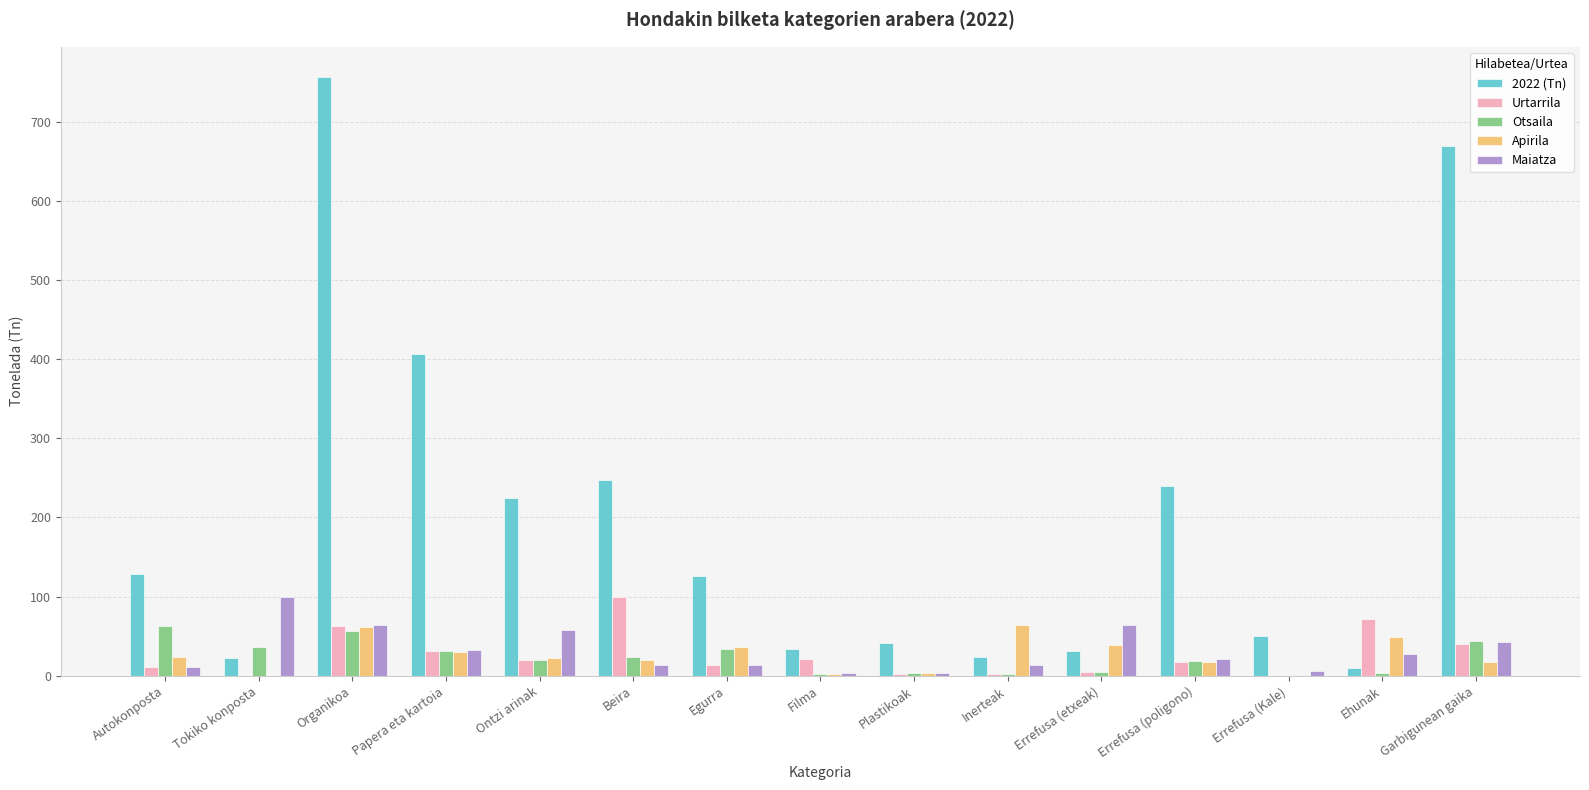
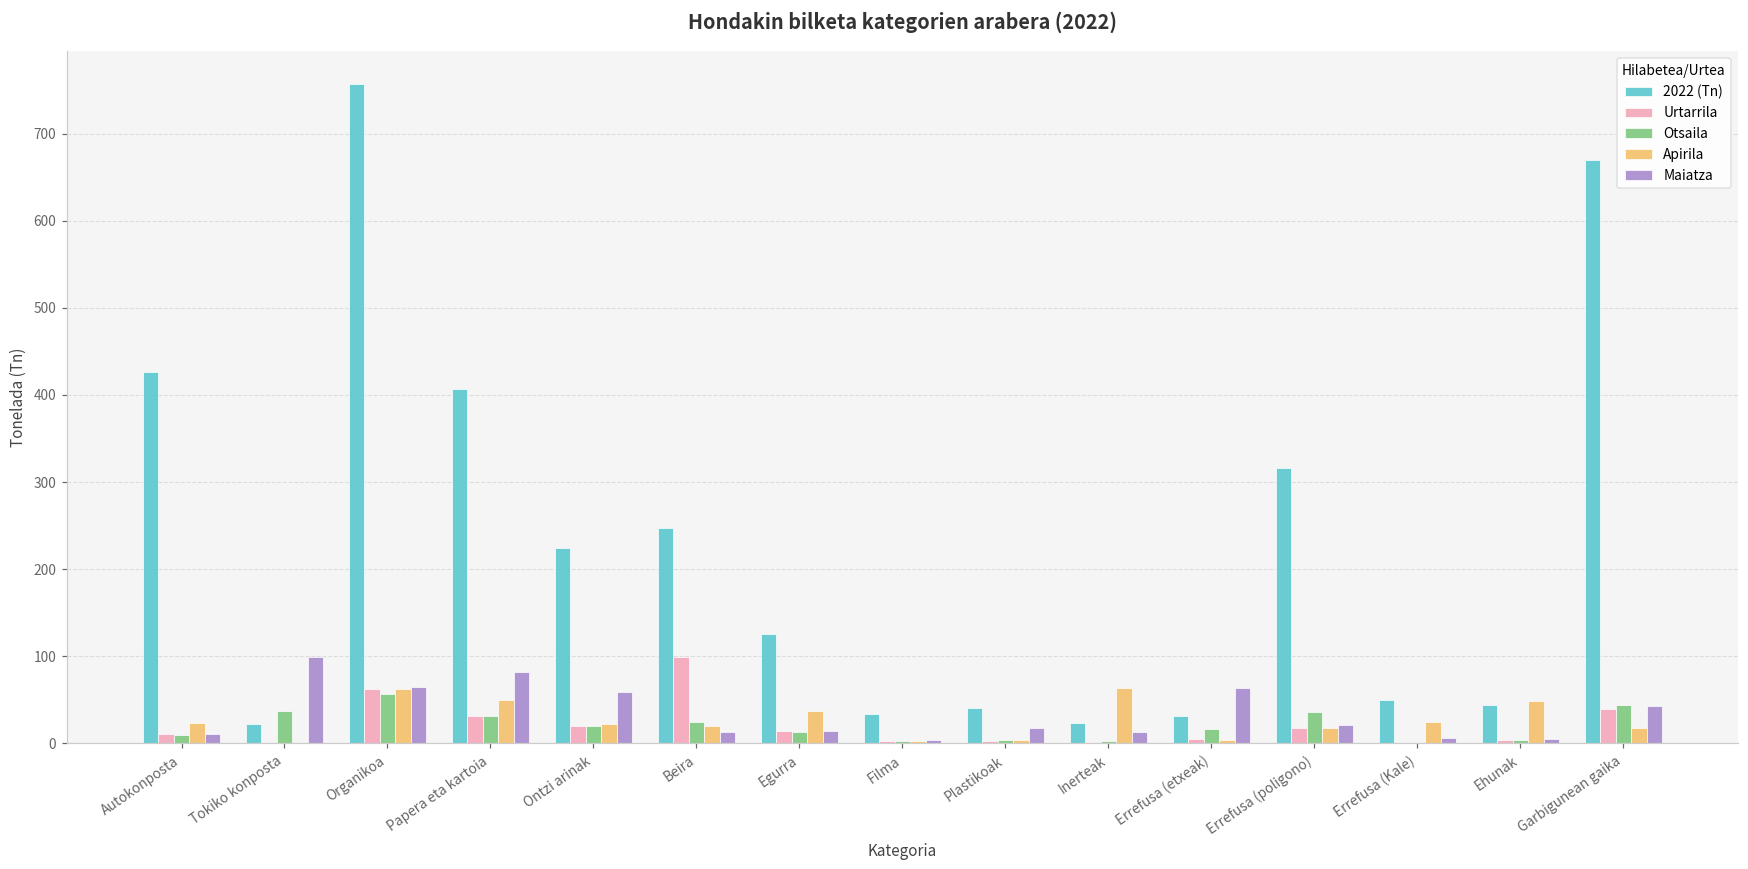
2022 (Tn), Autokonposta: 130 -> 430
Otsaila, Autokonposta: 60 -> 10
Apirila, Papera eta kartoia: 30 -> 50
Maiatza, Papera eta kartoia: 30 -> 80
Otsaila, Egurra: 30 -> 10
Urtarrila, Filma: 20 -> 0
Maiatza, Plastikoak: 0 -> 20
Otsaila, Errefusa (etxeak): 0 -> 20
Apirila, Errefusa (etxeak): 40 -> 0
2022 (Tn), Errefusa (poligono): 240 -> 320
Otsaila, Errefusa (poligono): 20 -> 40
Apirila, Errefusa (Kale): 0 -> 20
2022 (Tn), Ehunak: 10 -> 40
Urtarrila, Ehunak: 70 -> 0
Maiatza, Ehunak: 30 -> 0
